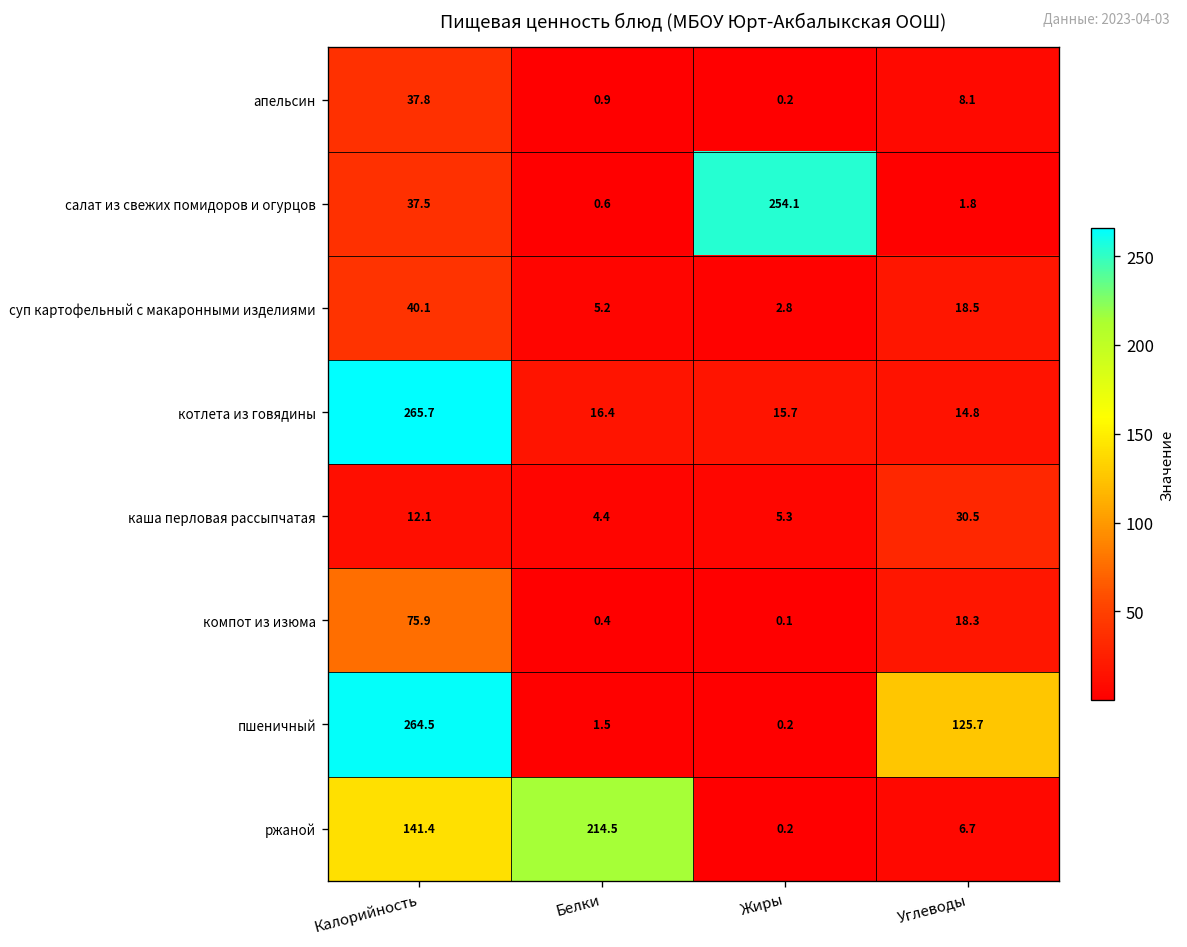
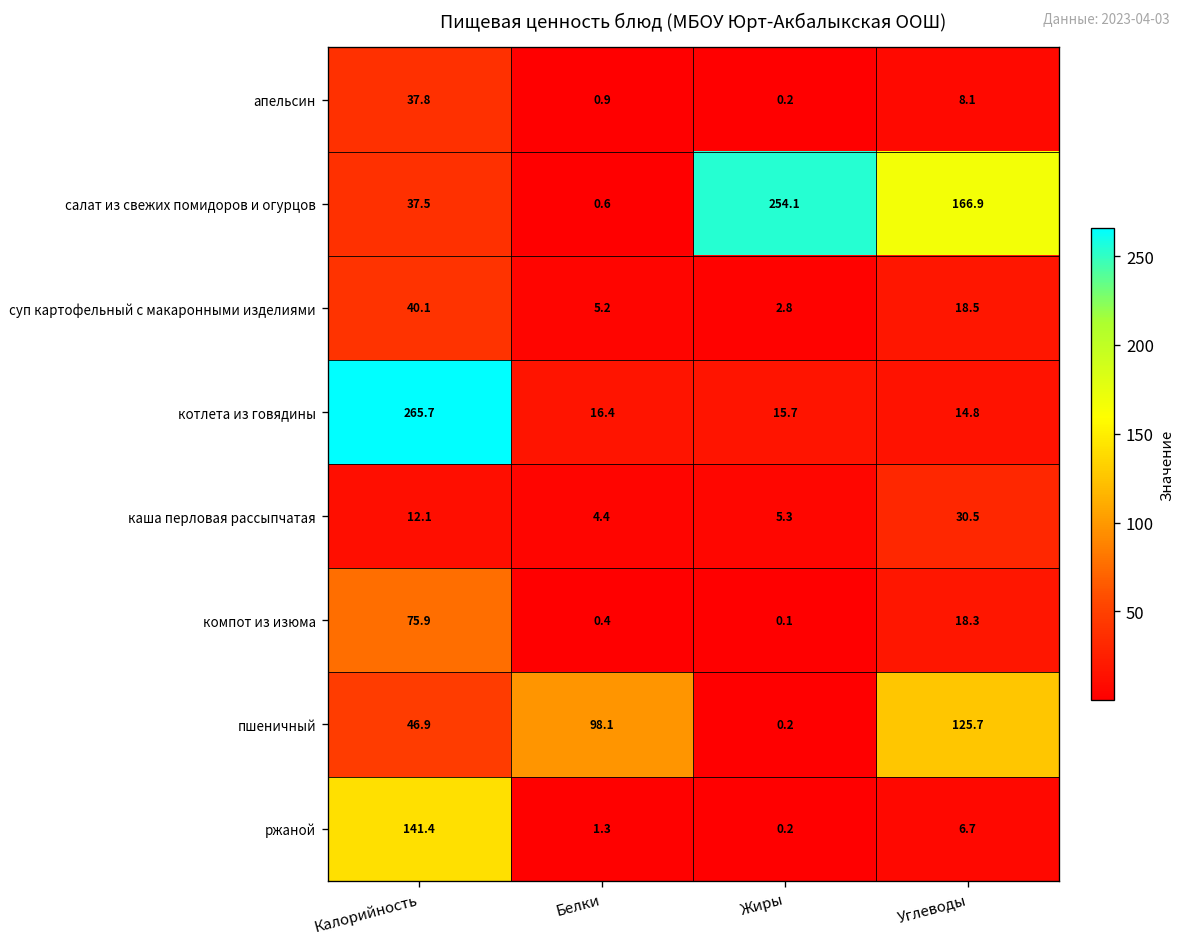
салат из свежих помидоров и огурцов, Углеводы: 1.8 -> 166.9
пшеничный, Калорийность: 264.5 -> 46.9
пшеничный, Белки: 1.5 -> 98.1
ржаной, Белки: 214.5 -> 1.3
